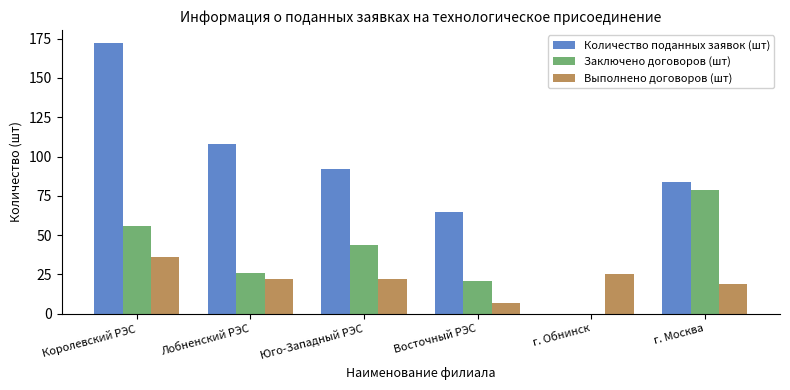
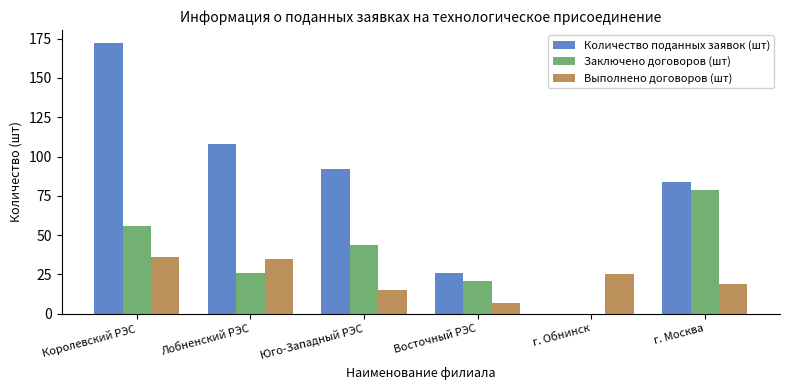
Выполнено договоров (шт), Лобненский РЭС: 22 -> 35
Выполнено договоров (шт), Юго-Западный РЭС: 22 -> 15
Количество поданных заявок (шт), Восточный РЭС: 65 -> 26
